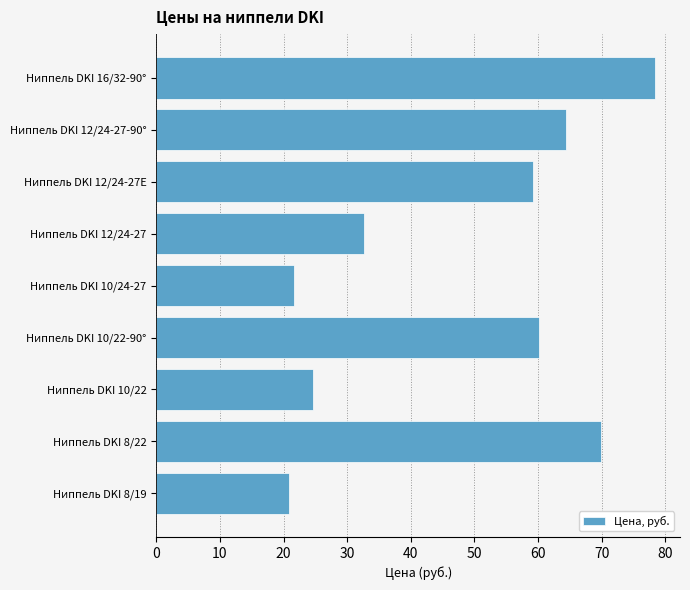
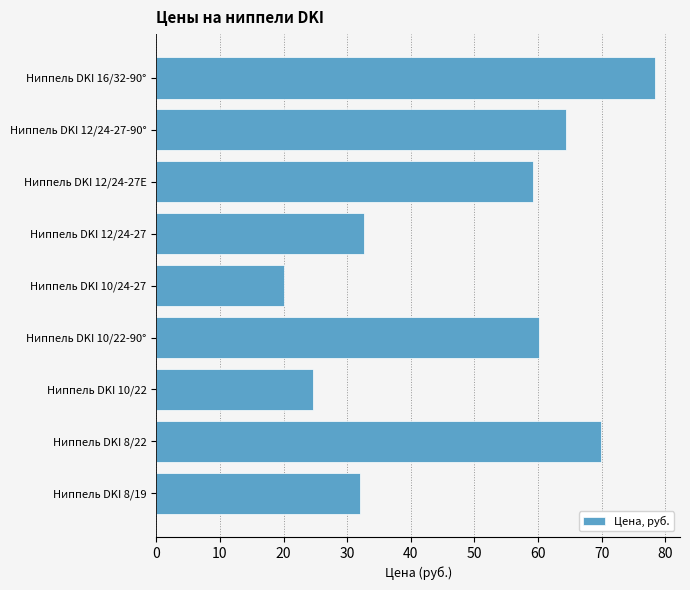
Ниппель DKI 10/24-27: 22 -> 20
Ниппель DKI 8/19: 21 -> 32
